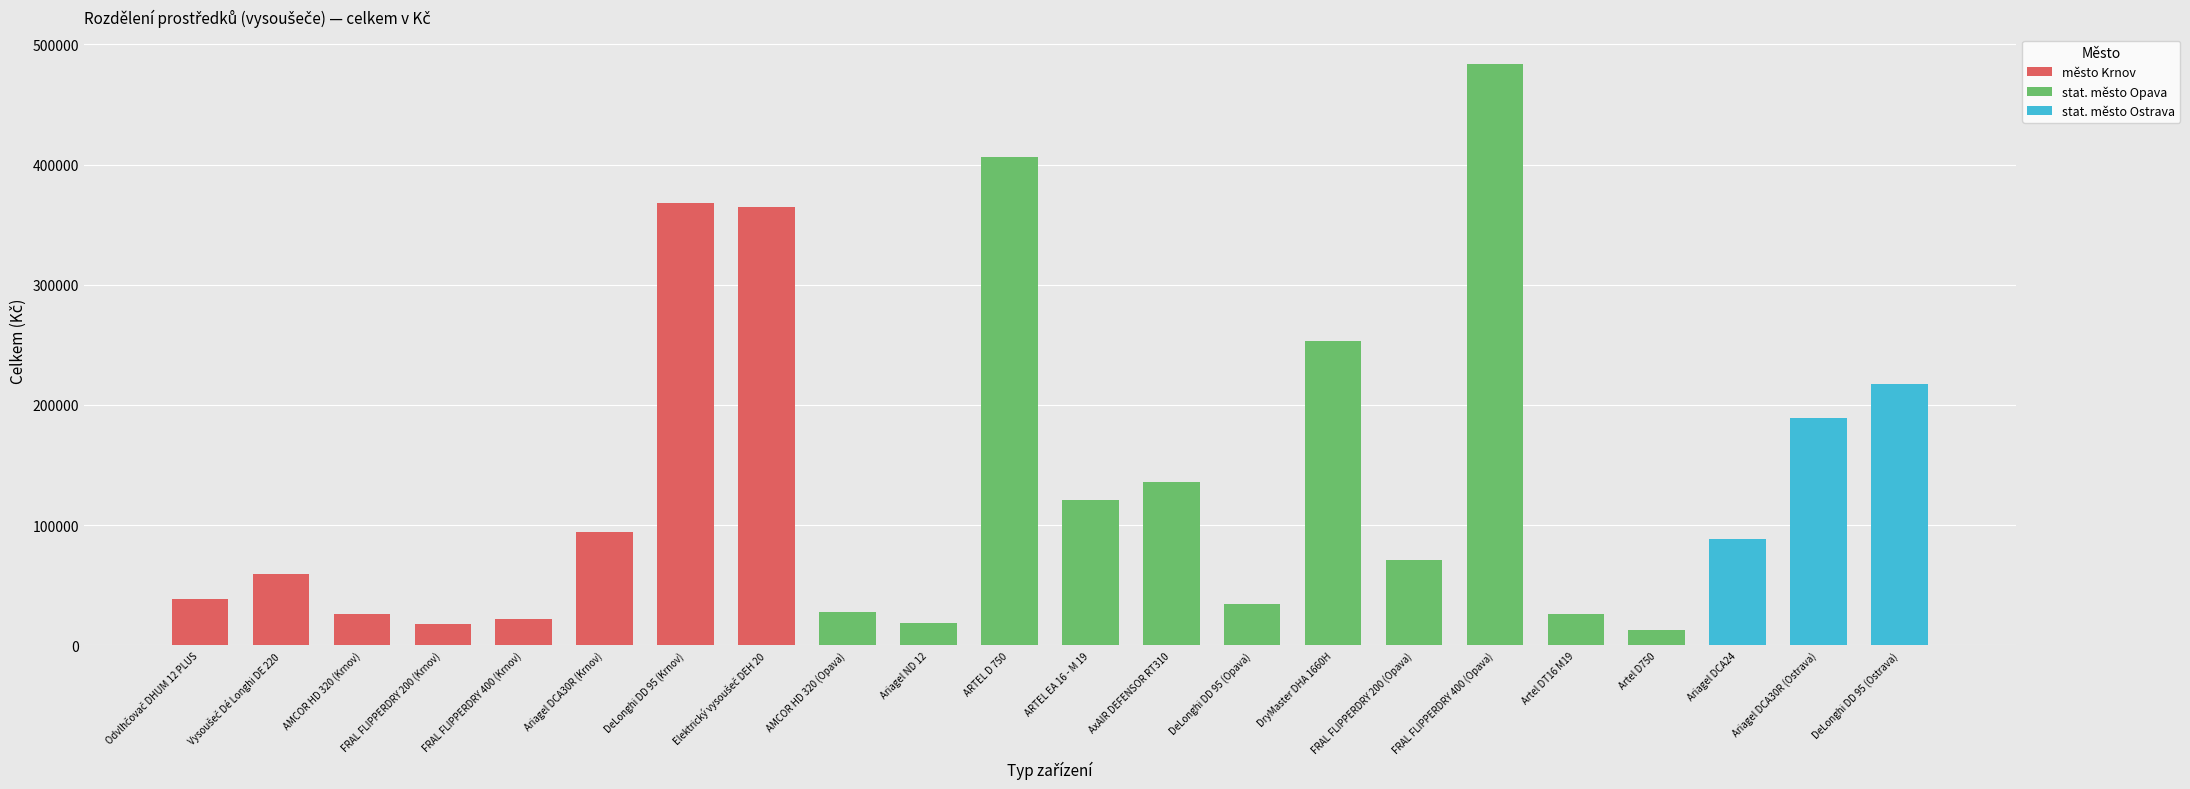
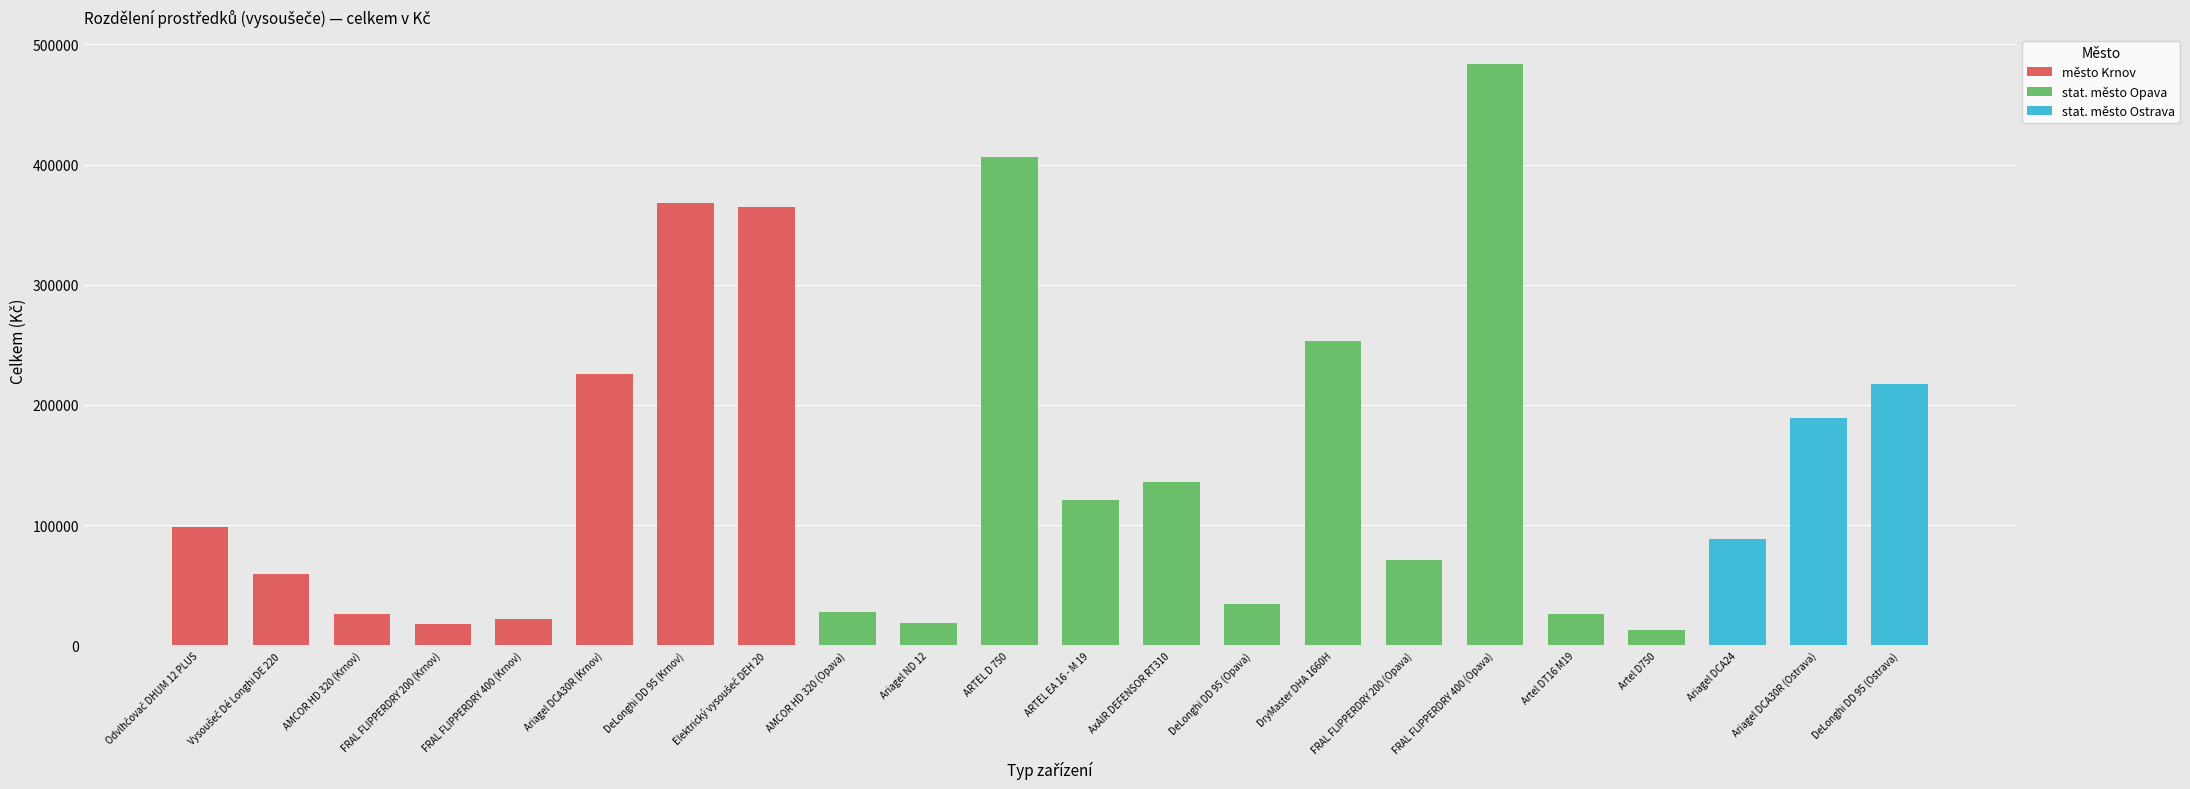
Odvlhčovač DHUM 12 PLUS: 38000 -> 98000
Ariagel DCA30R (Krnov): 95000 -> 226000
